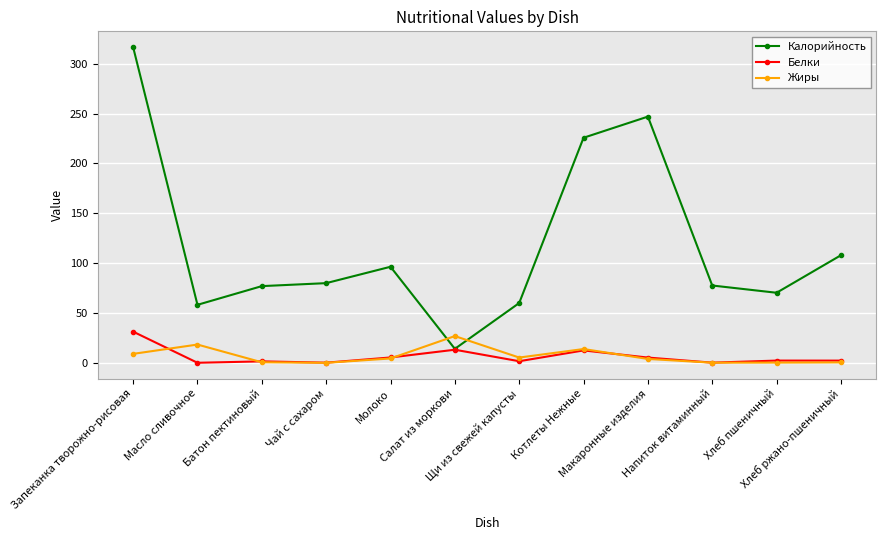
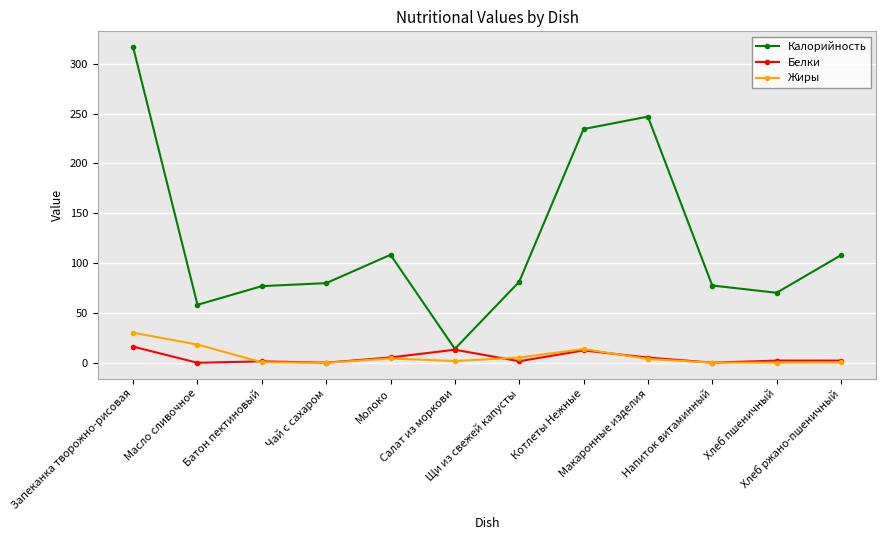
Белки, Запеканка творожно-рисовая: 30 -> 20
Жиры, Запеканка творожно-рисовая: 10 -> 30
Калорийность, Молоко: 100 -> 110
Жиры, Салат из моркови: 30 -> 0
Калорийность, Щи из свежей капусты: 60 -> 80
Калорийность, Котлеты Нежные: 226 -> 235
